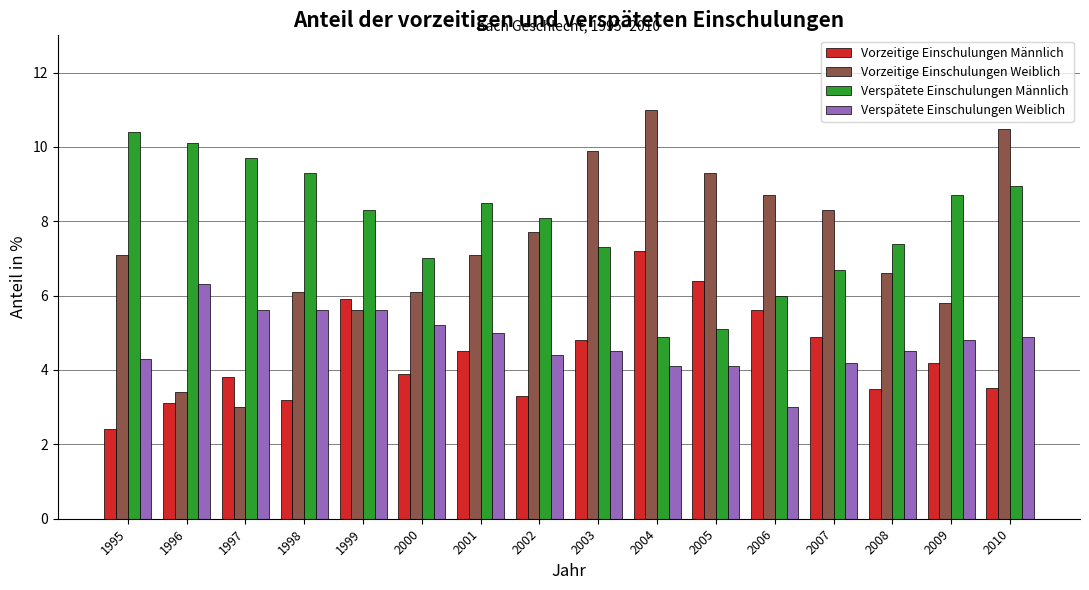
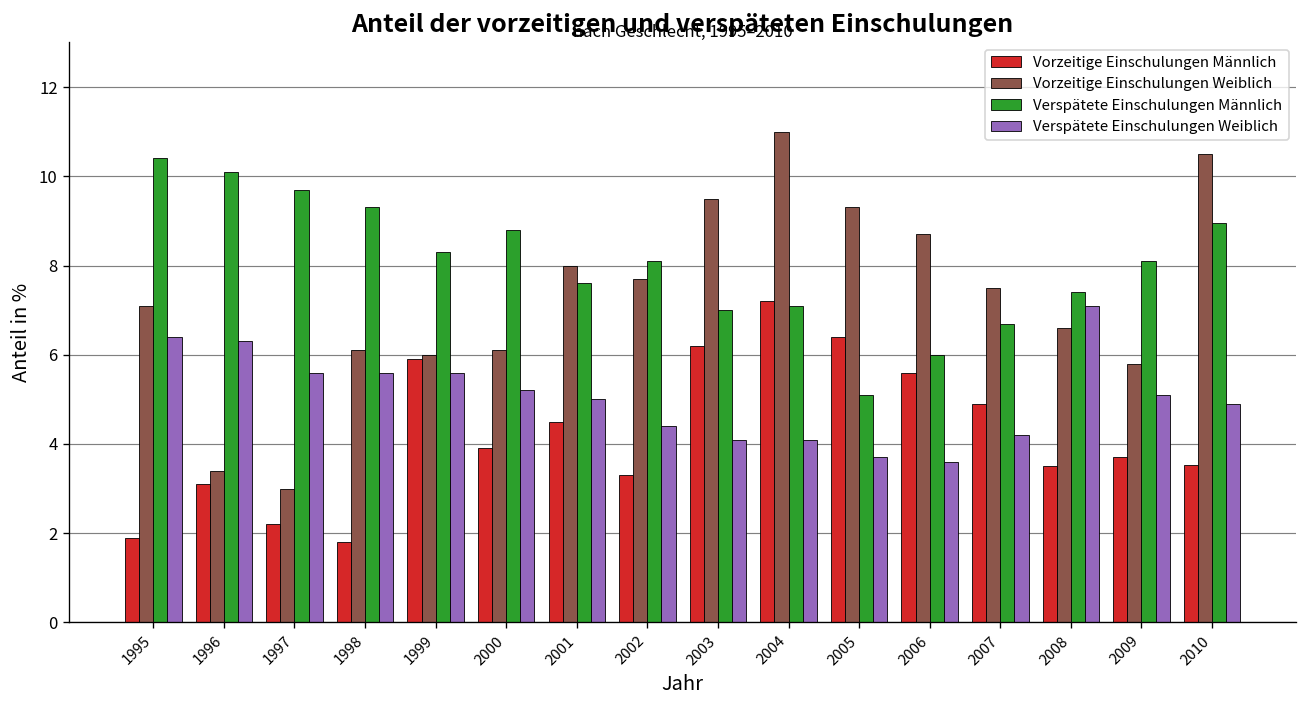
Vorzeitige Einschulungen Männlich, 1995: 2.4 -> 1.9
Verspätete Einschulungen Weiblich, 1995: 4.3 -> 6.4
Vorzeitige Einschulungen Männlich, 1997: 3.8 -> 2.2
Vorzeitige Einschulungen Männlich, 1998: 3.2 -> 1.8
Vorzeitige Einschulungen Weiblich, 1999: 5.6 -> 6.0
Verspätete Einschulungen Männlich, 2000: 7.0 -> 8.8
Vorzeitige Einschulungen Weiblich, 2001: 7.1 -> 8.0
Verspätete Einschulungen Männlich, 2001: 8.5 -> 7.6
Vorzeitige Einschulungen Männlich, 2003: 4.8 -> 6.2
Vorzeitige Einschulungen Weiblich, 2003: 9.9 -> 9.5
Verspätete Einschulungen Männlich, 2003: 7.3 -> 7.0
Verspätete Einschulungen Weiblich, 2003: 4.5 -> 4.1
Verspätete Einschulungen Männlich, 2004: 4.9 -> 7.1
Verspätete Einschulungen Weiblich, 2005: 4.1 -> 3.7
Verspätete Einschulungen Weiblich, 2006: 3.0 -> 3.6
Vorzeitige Einschulungen Weiblich, 2007: 8.3 -> 7.5
Verspätete Einschulungen Weiblich, 2008: 4.5 -> 7.1
Vorzeitige Einschulungen Männlich, 2009: 4.2 -> 3.7
Verspätete Einschulungen Männlich, 2009: 8.7 -> 8.1
Verspätete Einschulungen Weiblich, 2009: 4.8 -> 5.1
